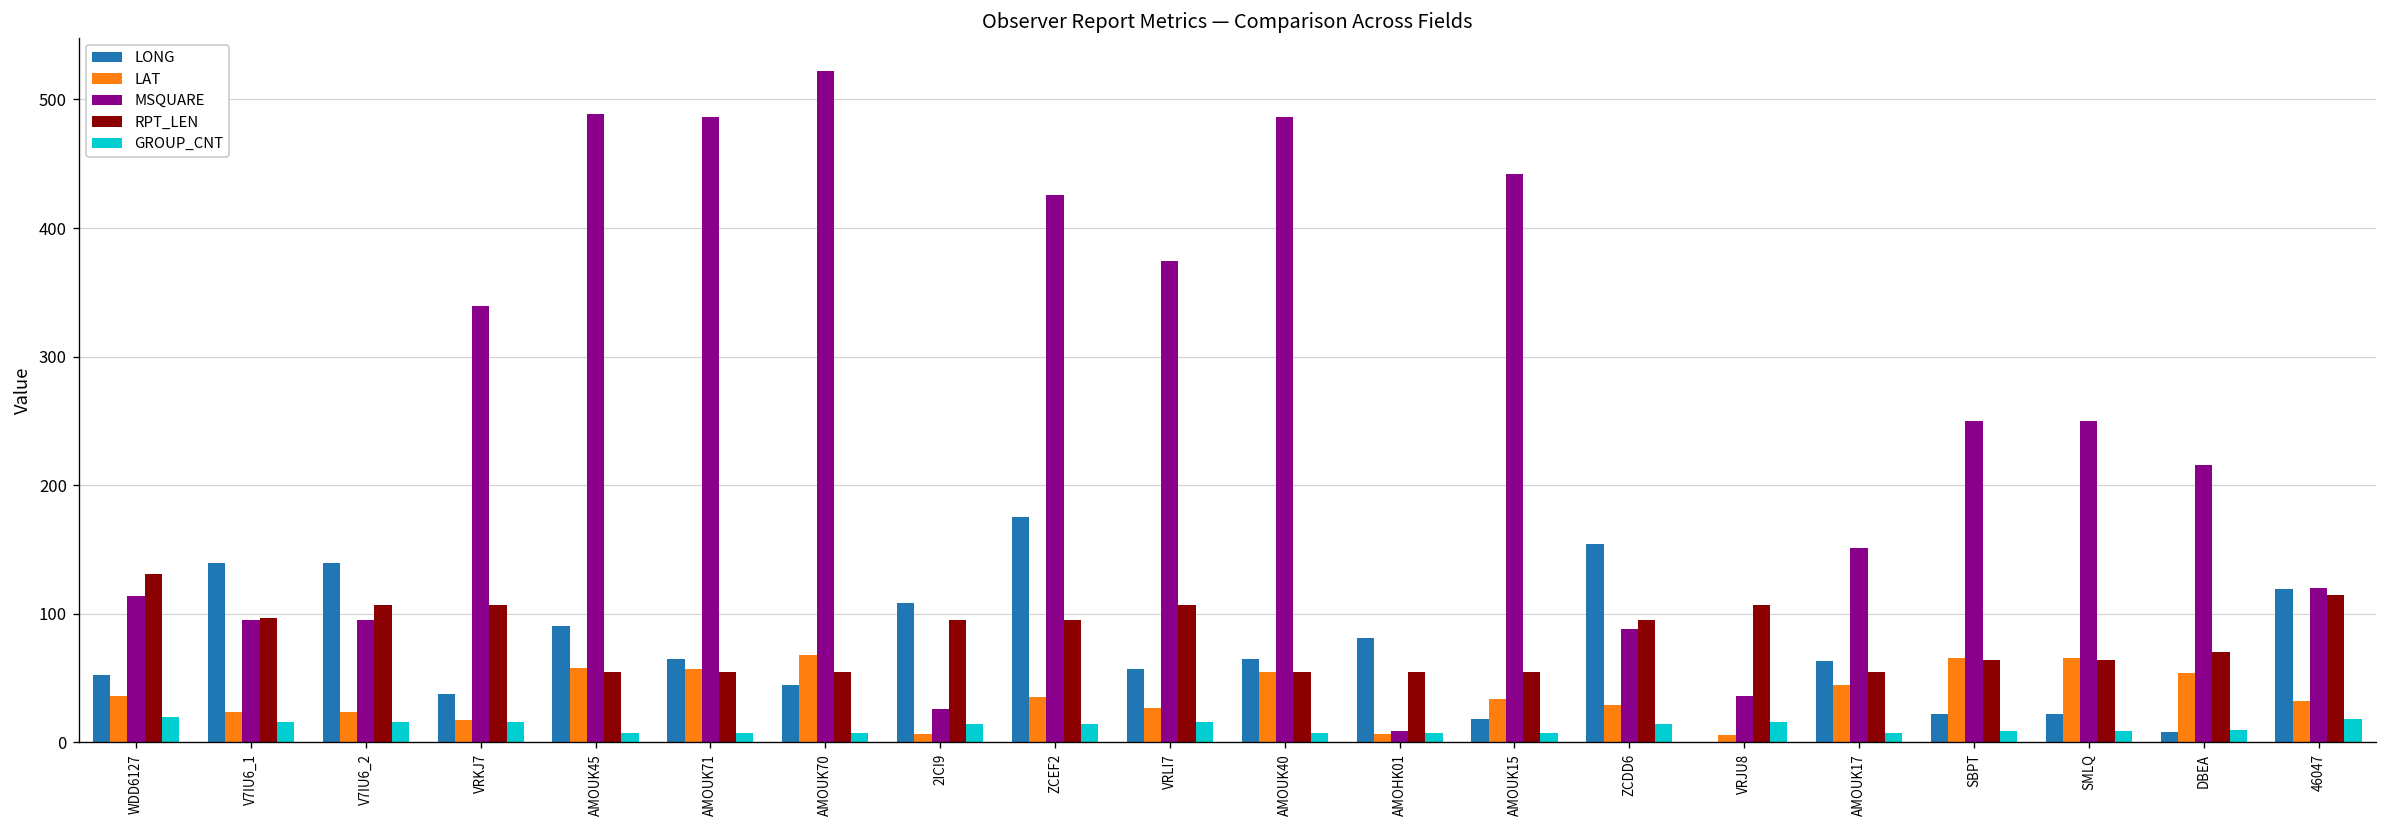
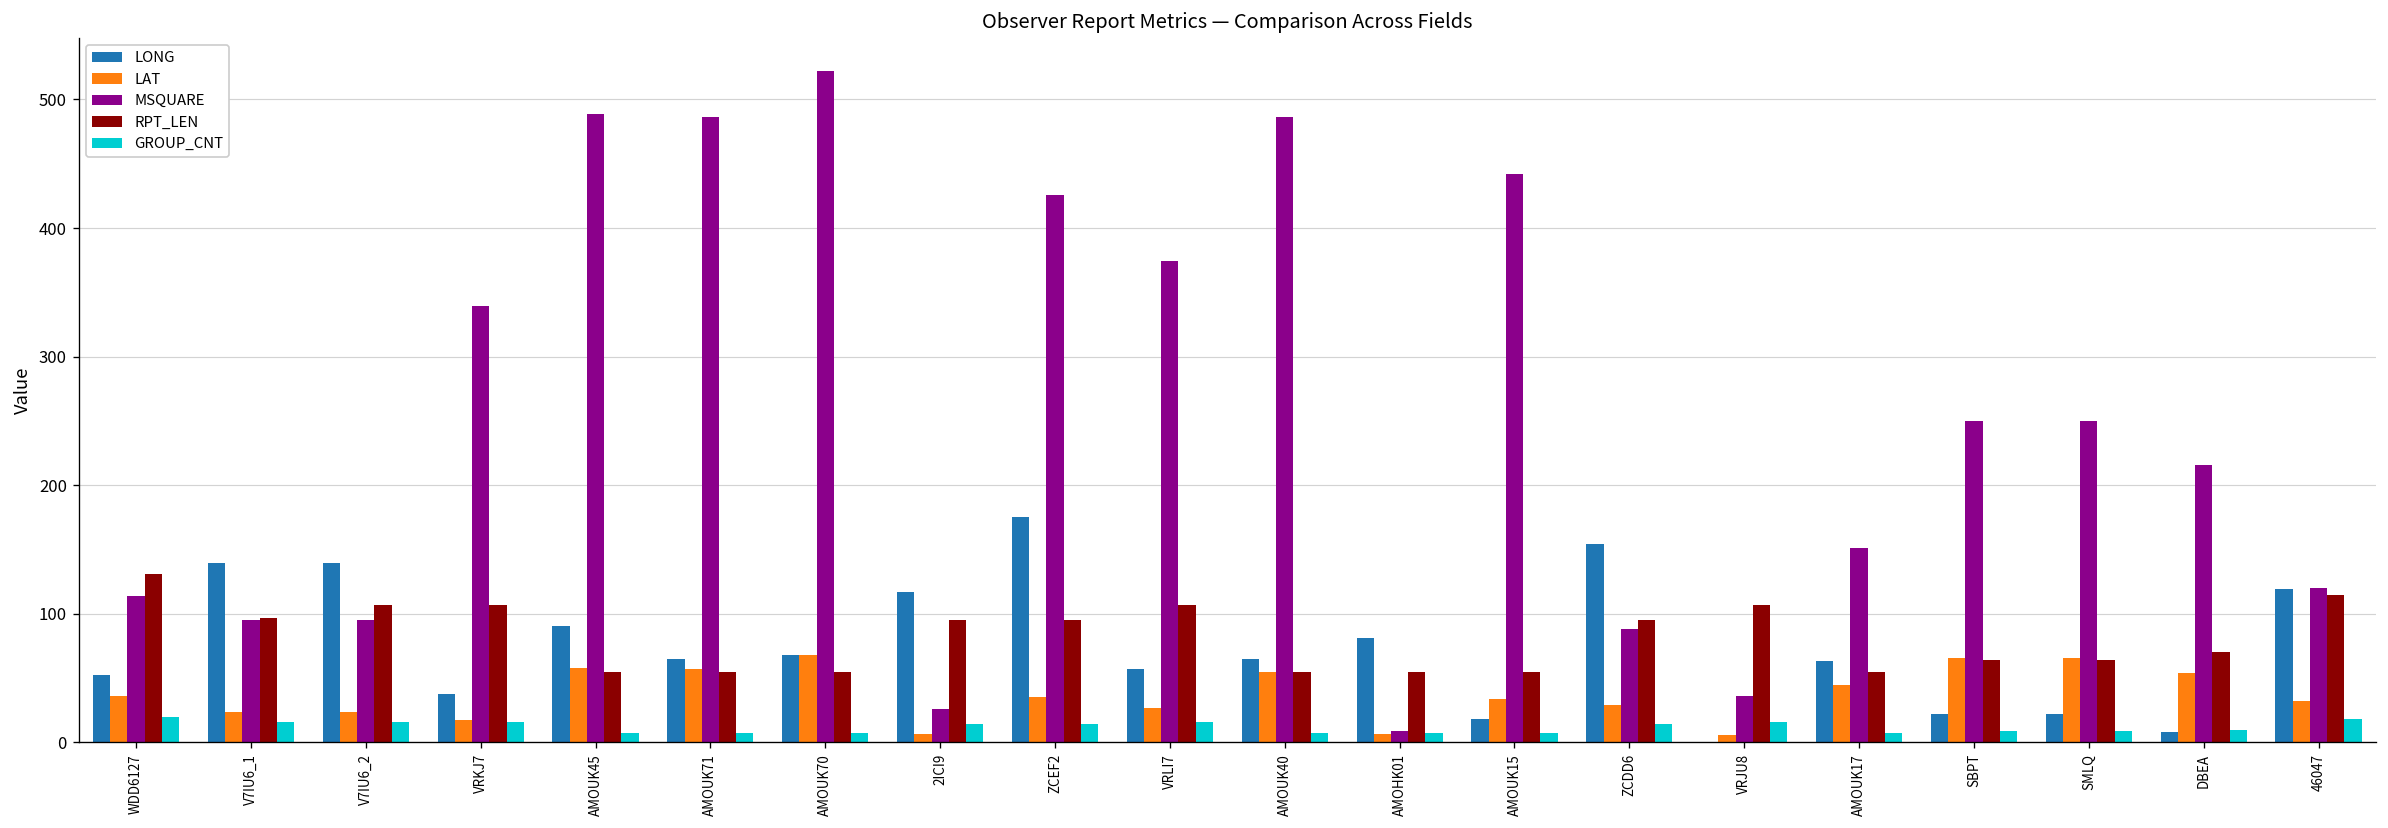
LONG, AMOUK70: 44 -> 68
LONG, 2ICI9: 109 -> 117
